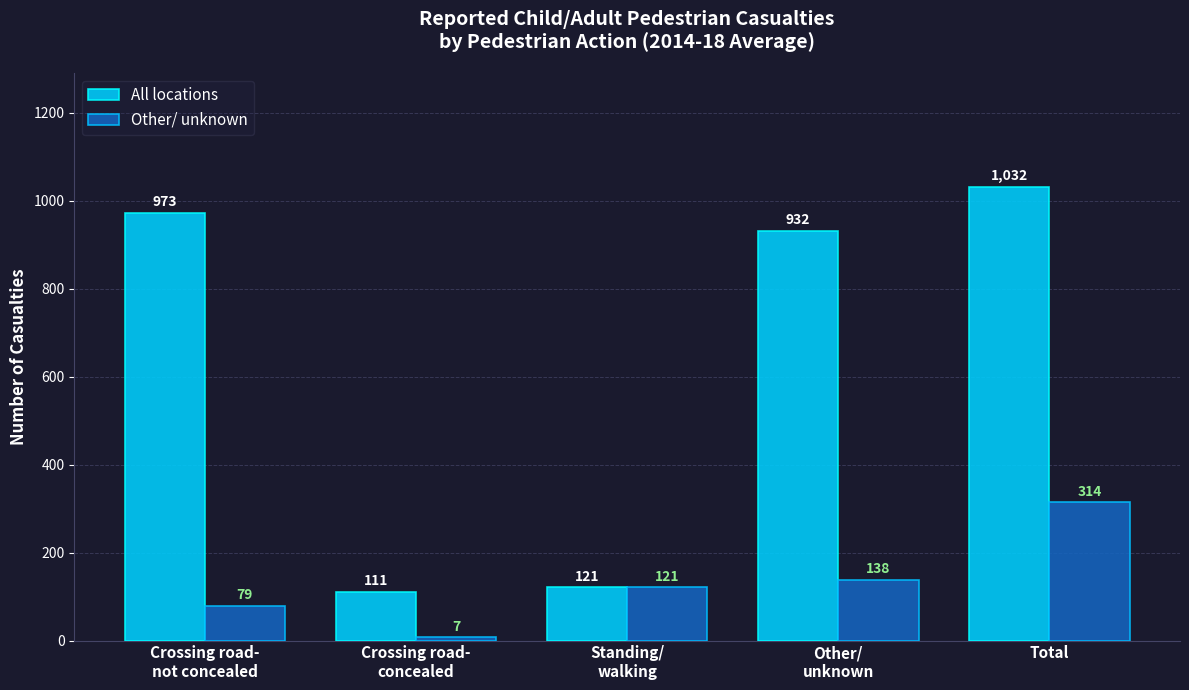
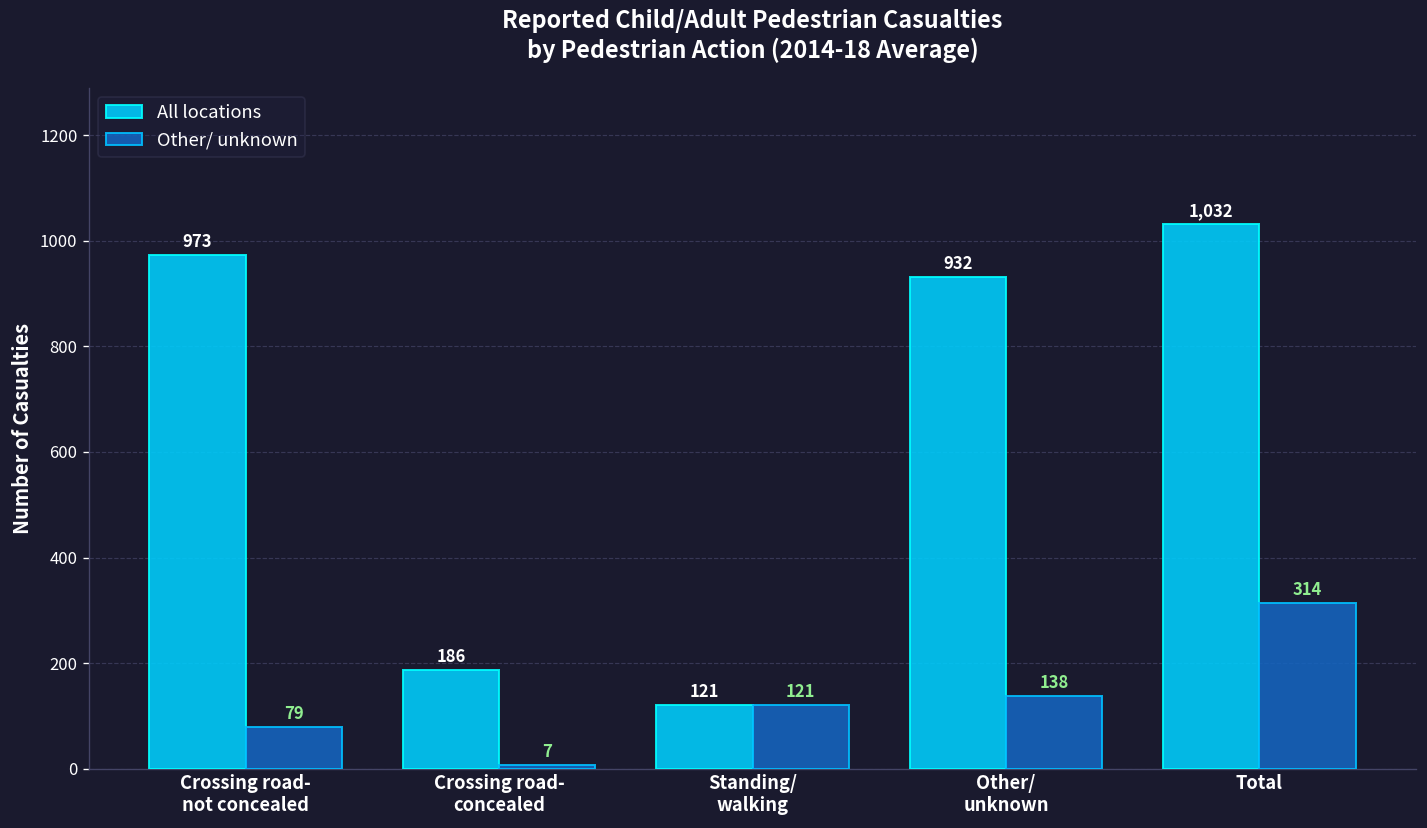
All locations, Crossing road- concealed: 111 -> 186
